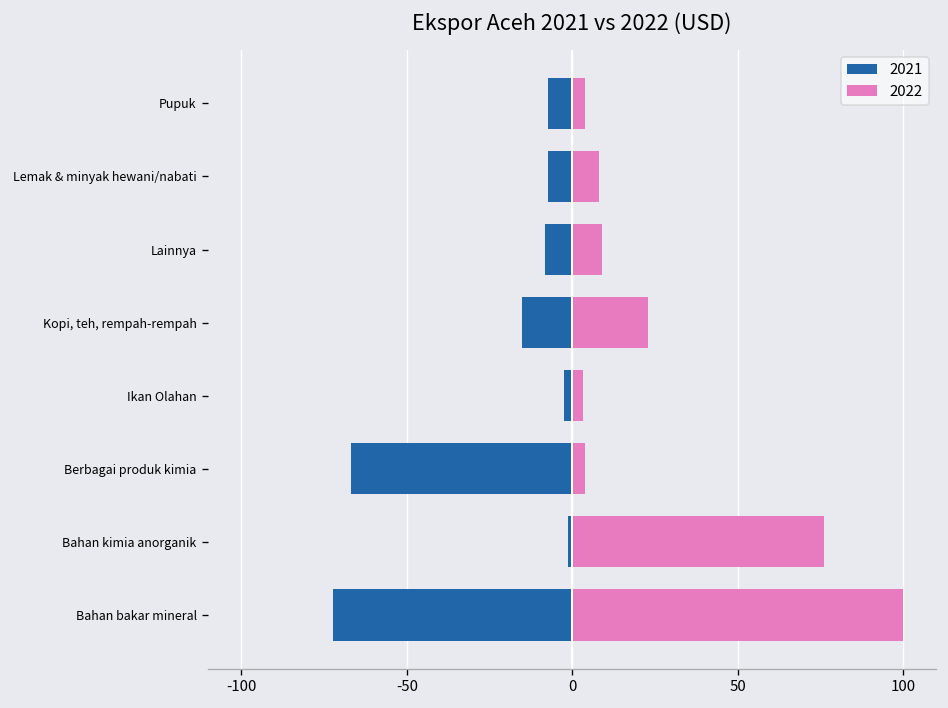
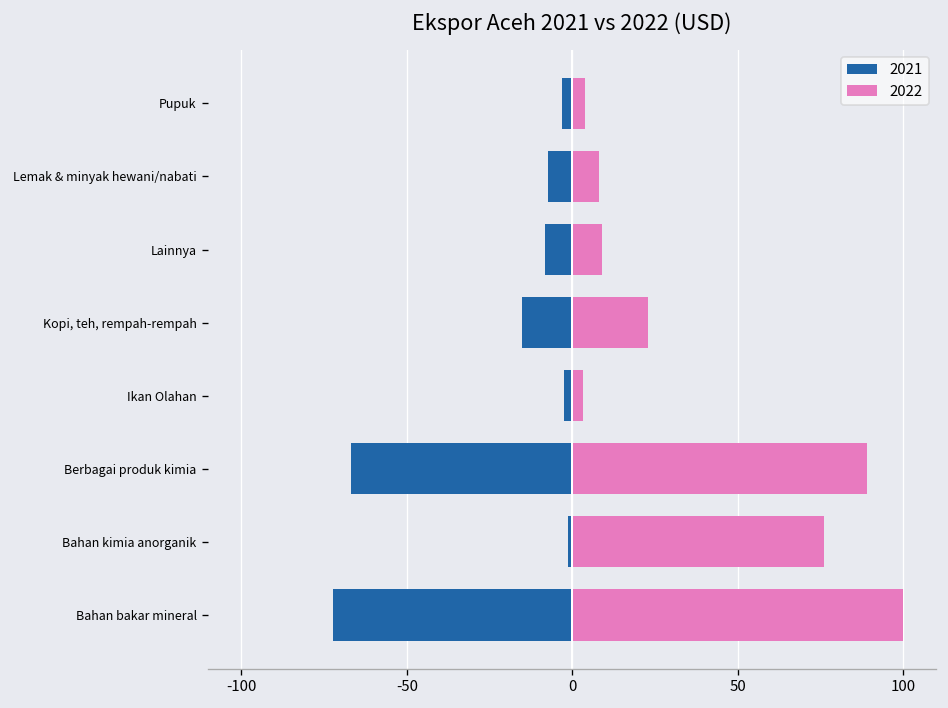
2021, Pupuk: -7 -> -3
2022, Berbagai produk kimia: 4 -> 89
